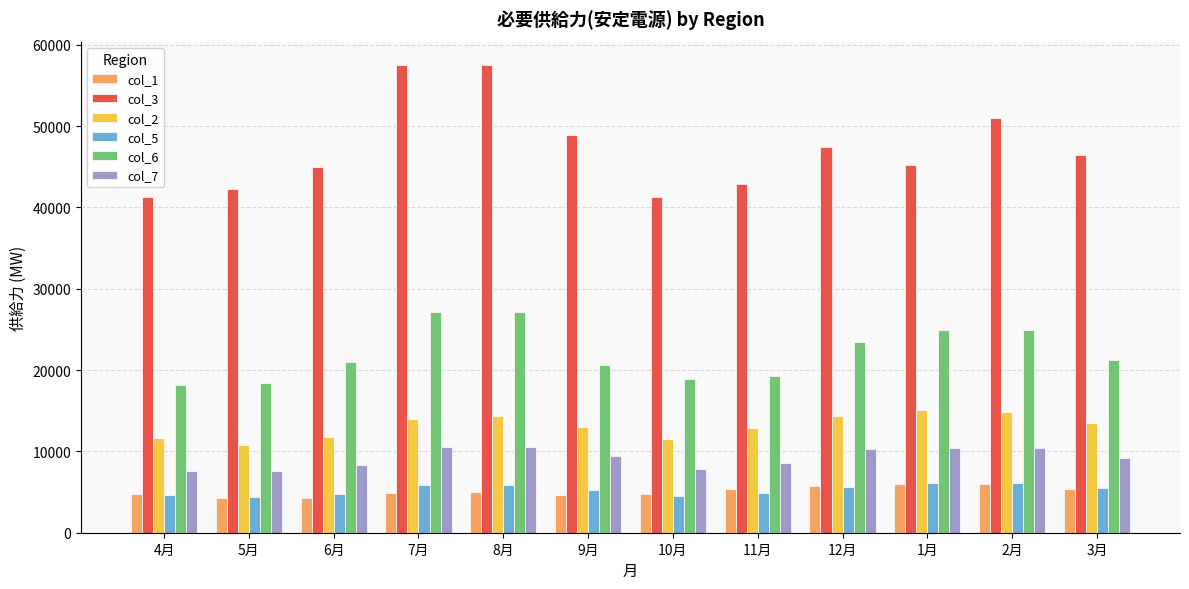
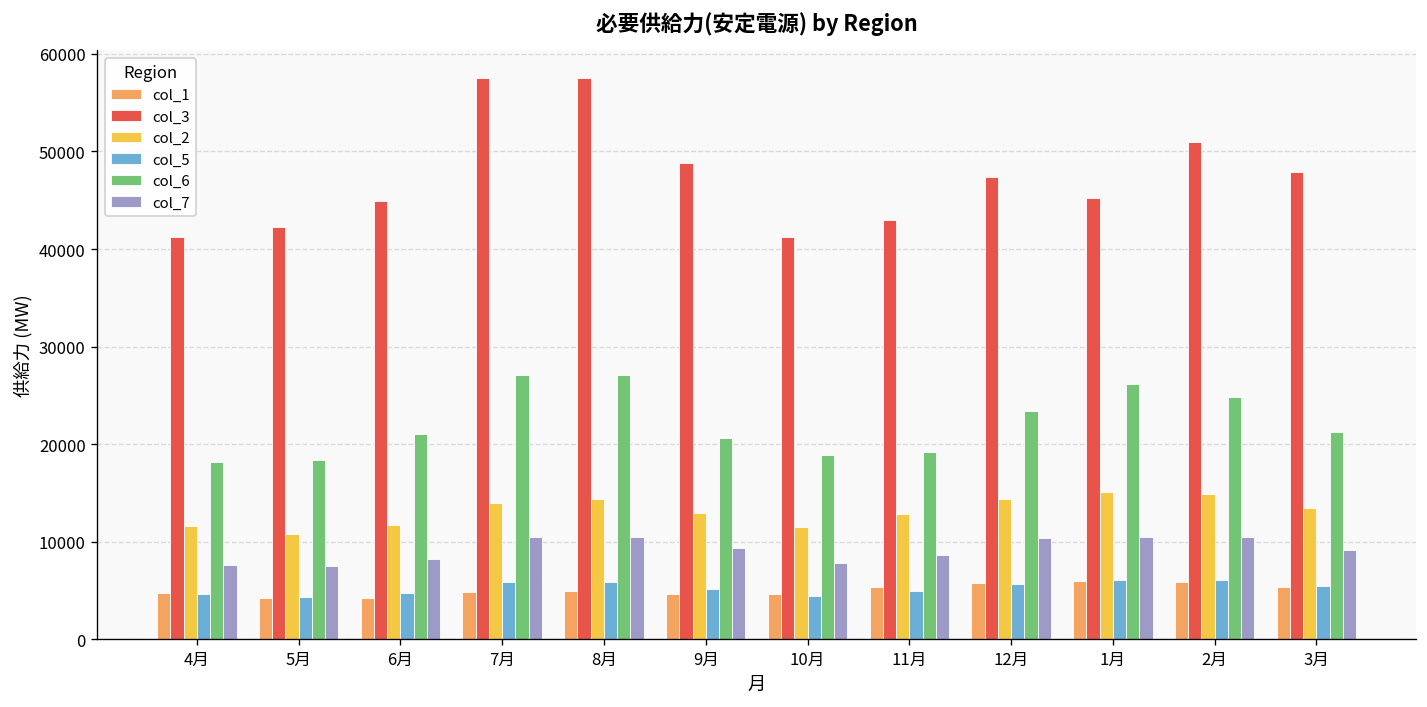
col_6, 1月: 25000 -> 26000
col_3, 3月: 46000 -> 48000
